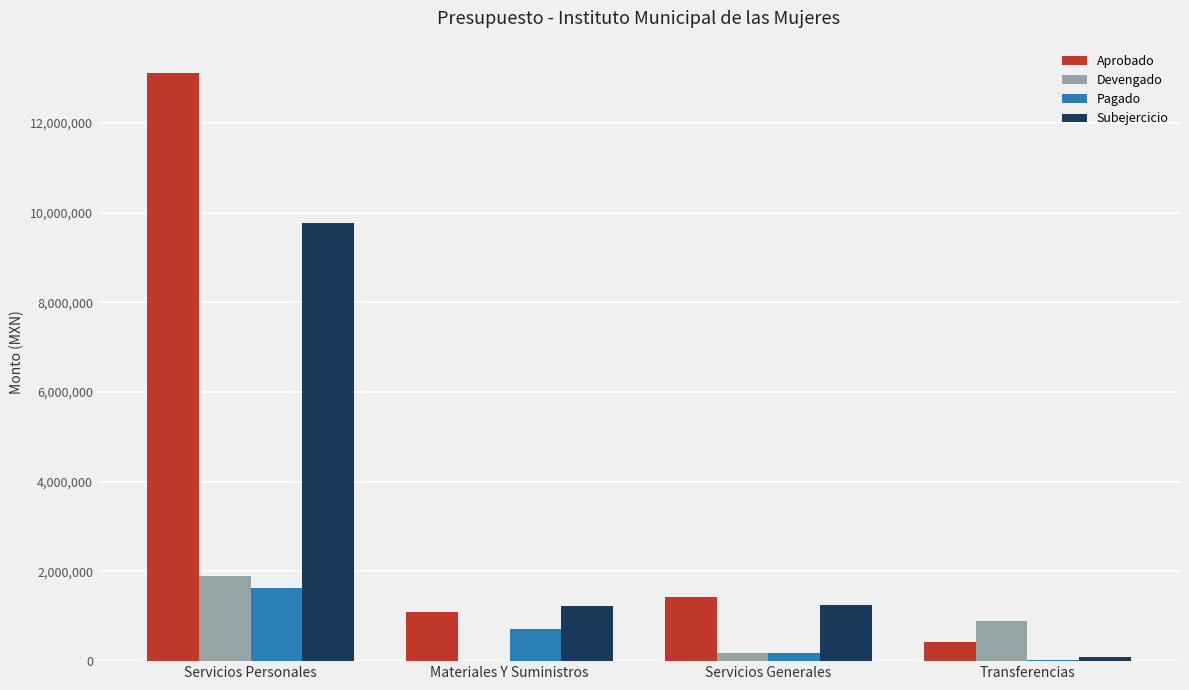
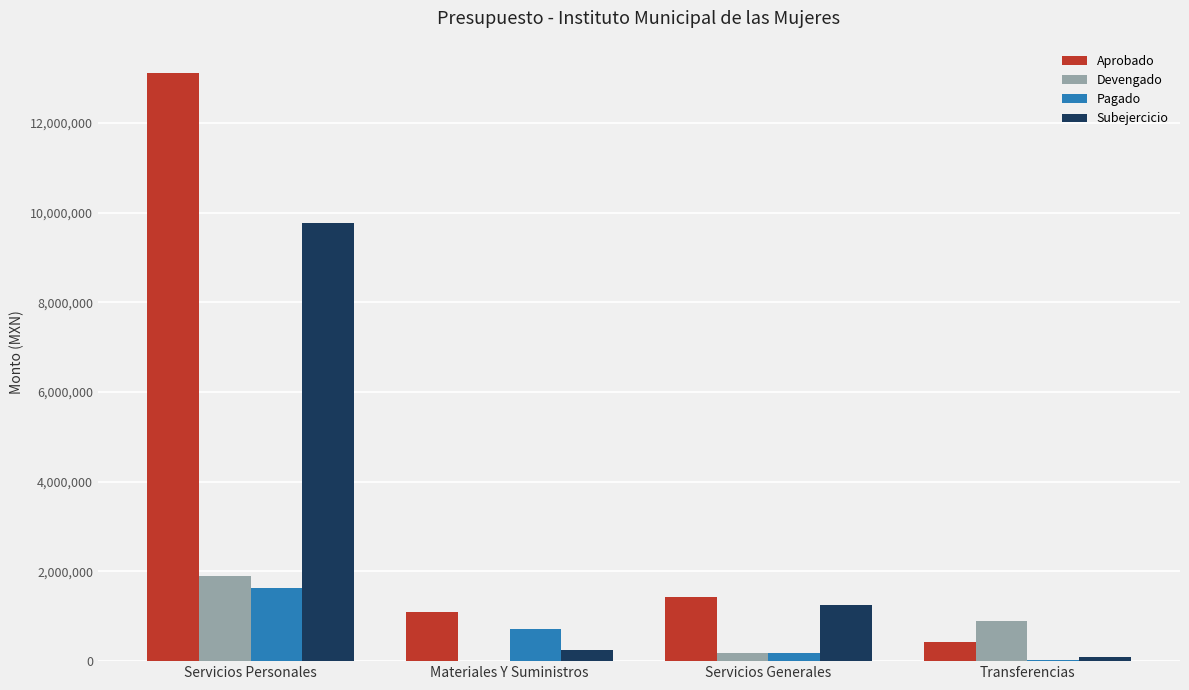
Subejercicio, Materiales Y Suministros: 1,200,000 -> 300,000
